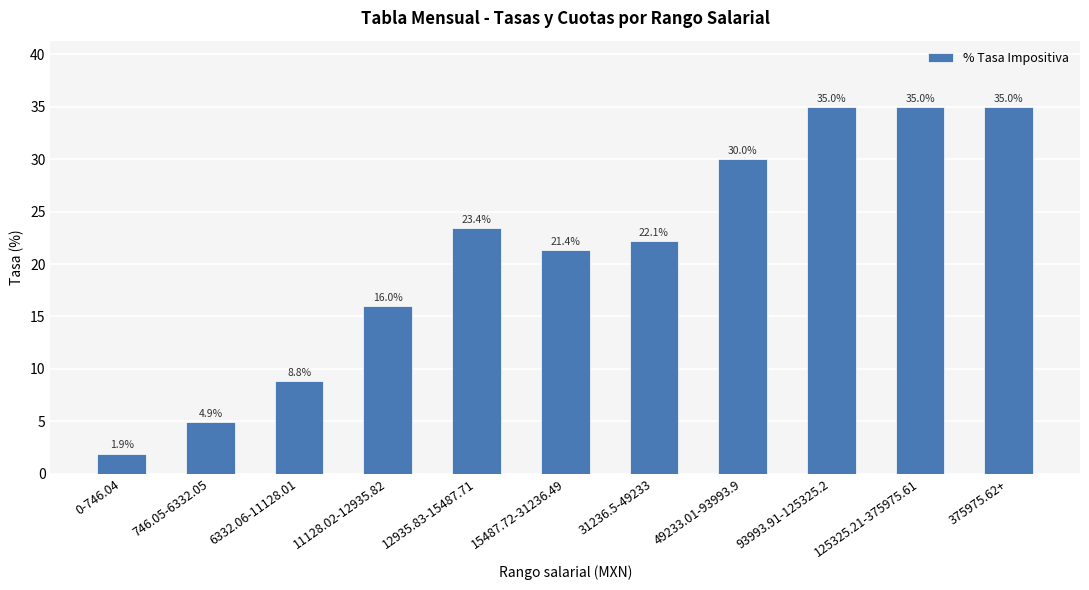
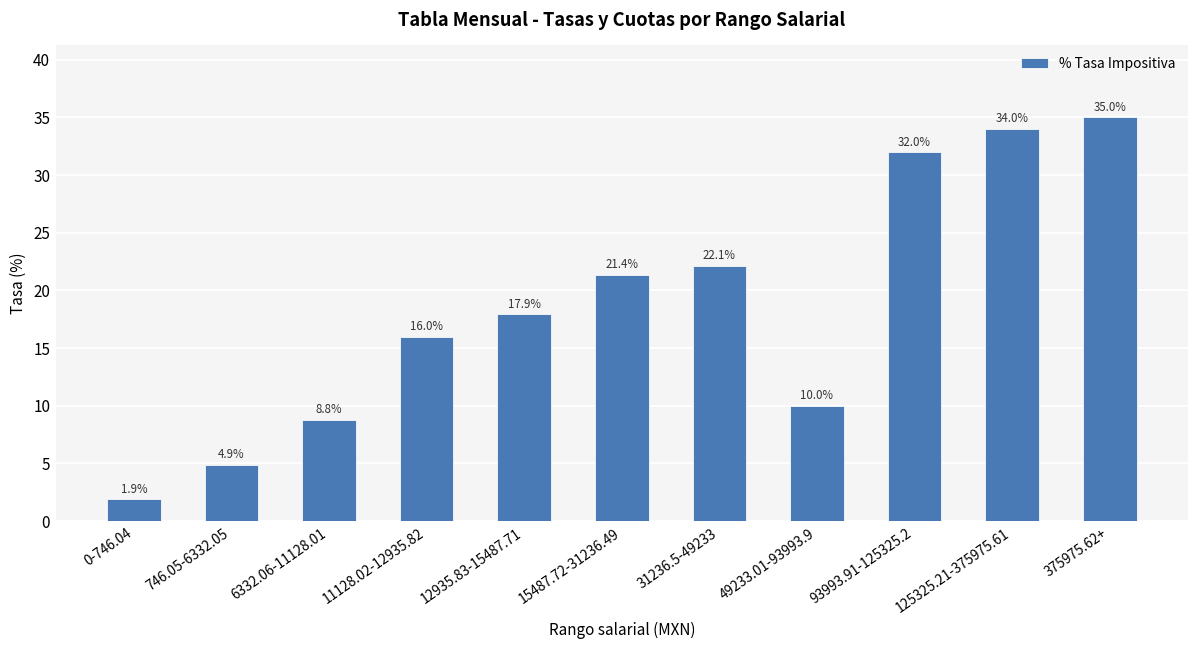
12935.83-15487.71: 23.4% -> 17.9%
49233.01-93993.9: 30.0% -> 10.0%
93993.91-125325.2: 35.0% -> 32.0%
125325.21-375975.61: 35.0% -> 34.0%
